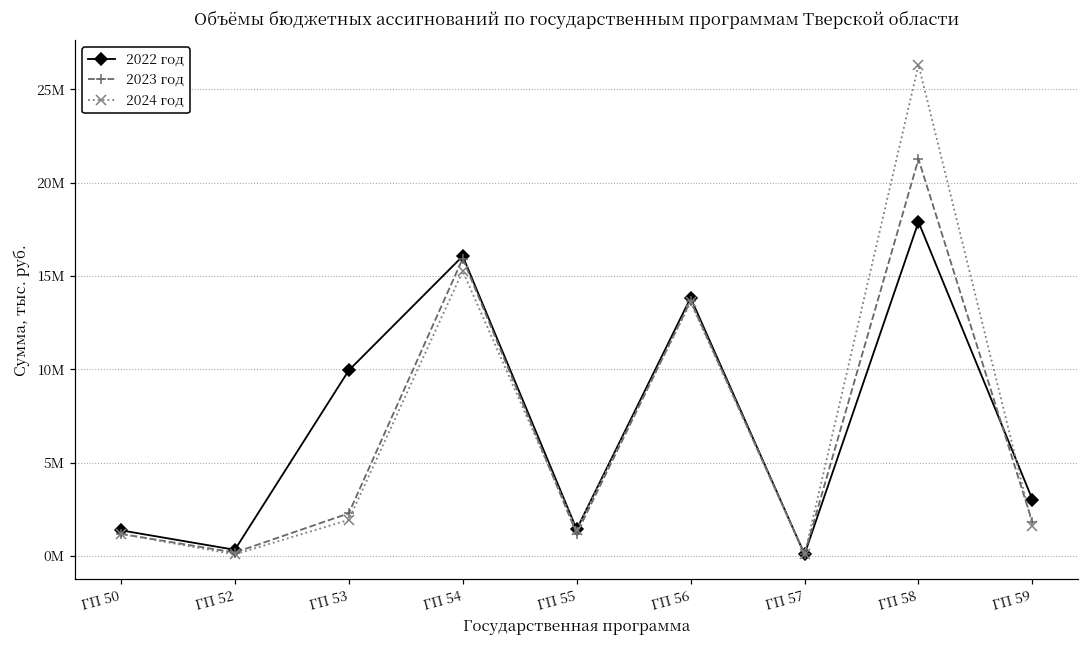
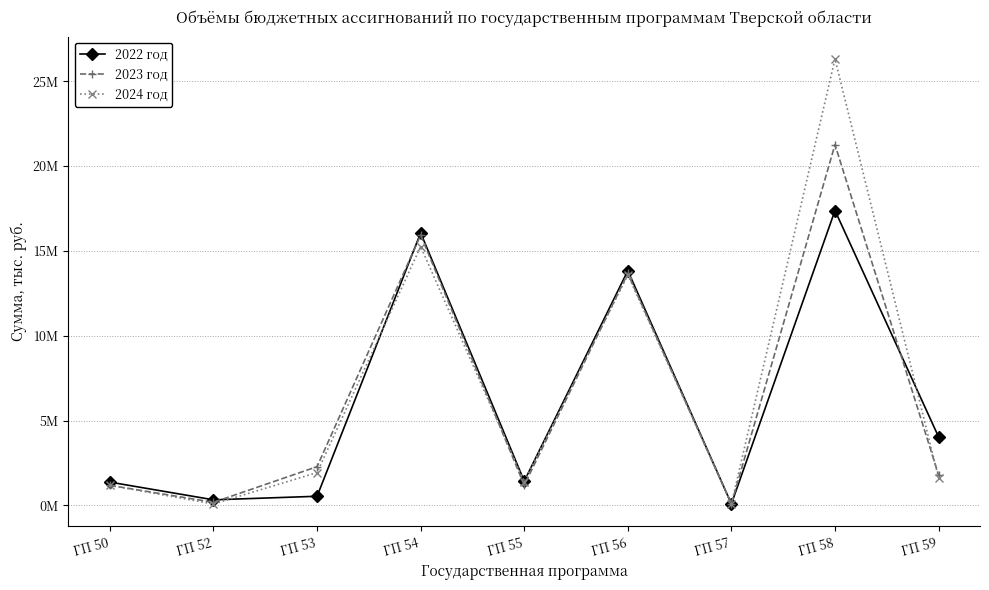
2022 год, ГП 53: 9900000 -> 500000
2022 год, ГП 58: 17900000 -> 17400000
2022 год, ГП 59: 3000000 -> 4000000
